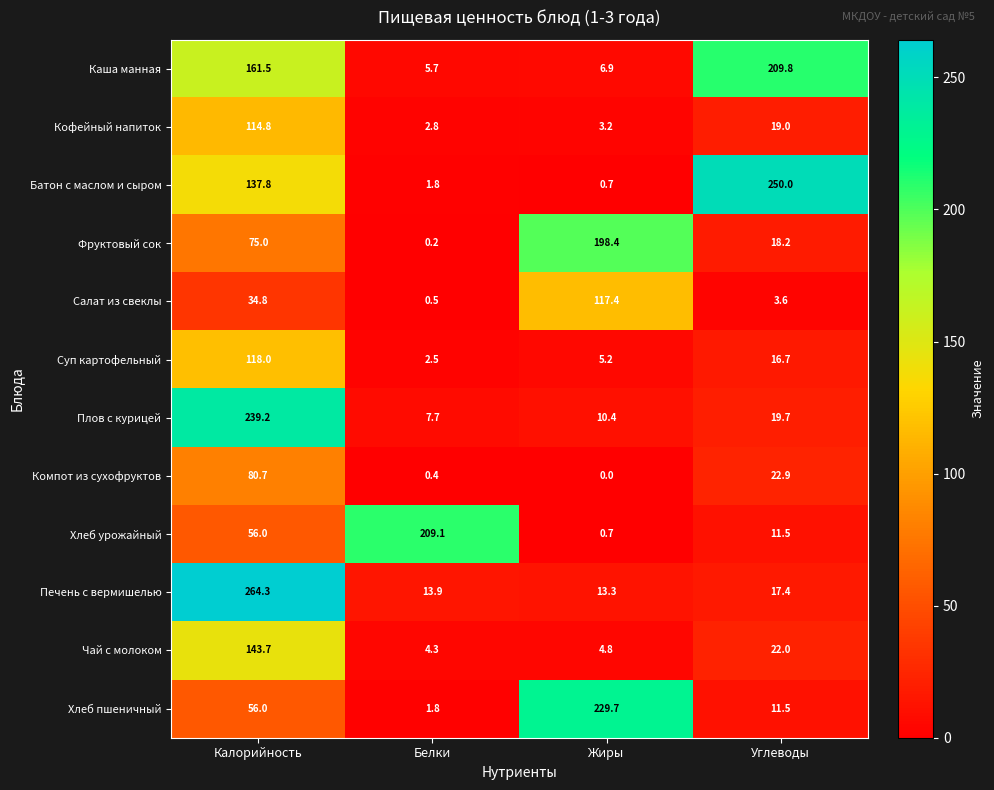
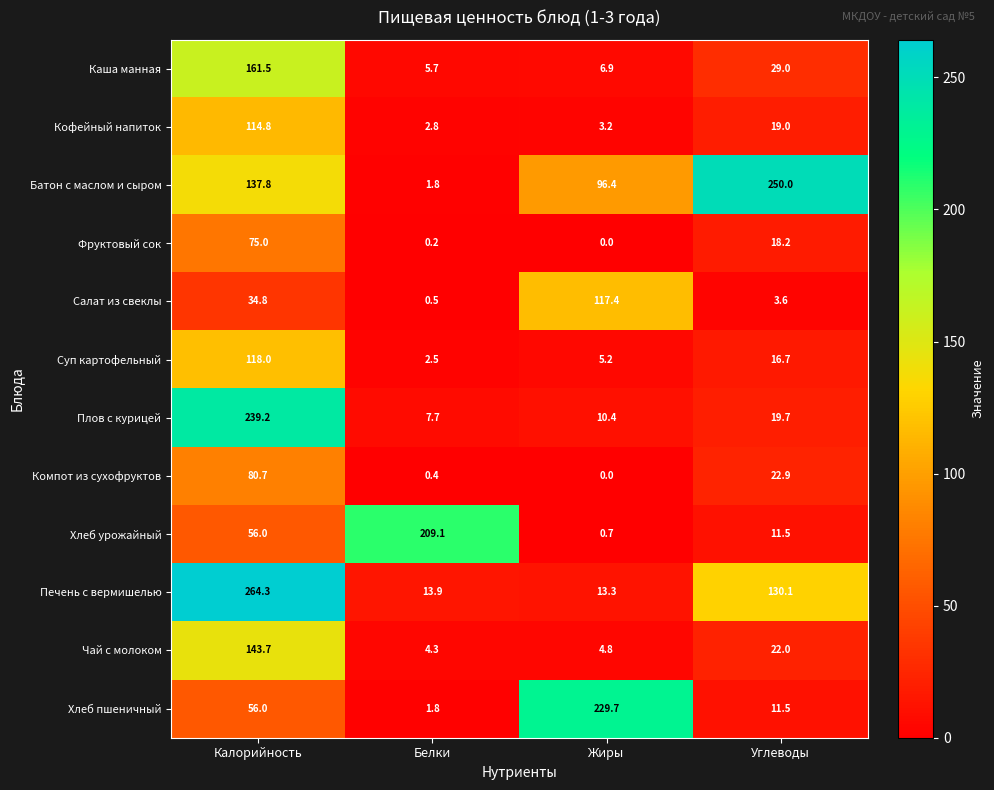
Каша манная, Углеводы: 209.8 -> 29.0
Батон с маслом и сыром, Жиры: 0.7 -> 96.4
Фруктовый сок, Жиры: 198.4 -> 0.0
Печень с вермишелью, Углеводы: 17.4 -> 130.1
